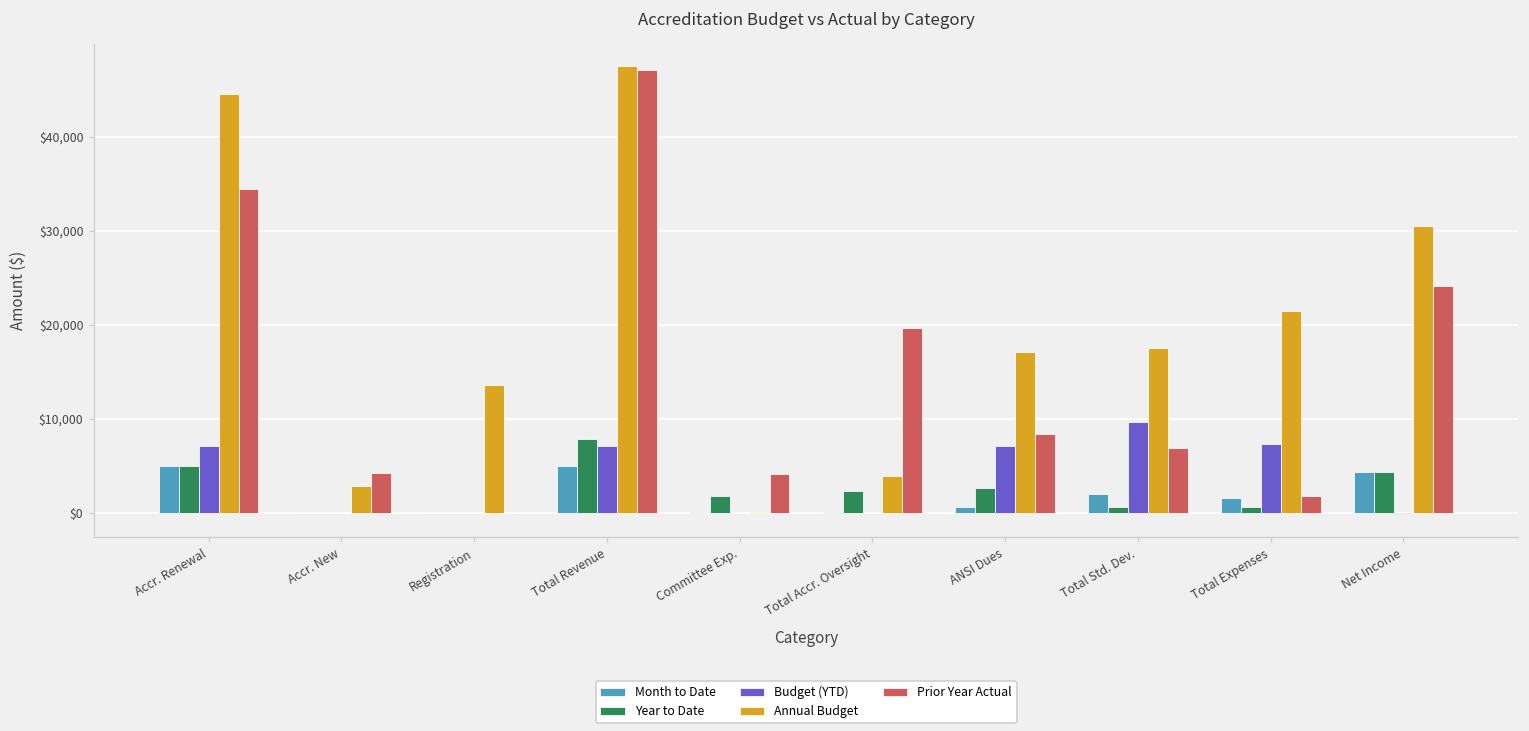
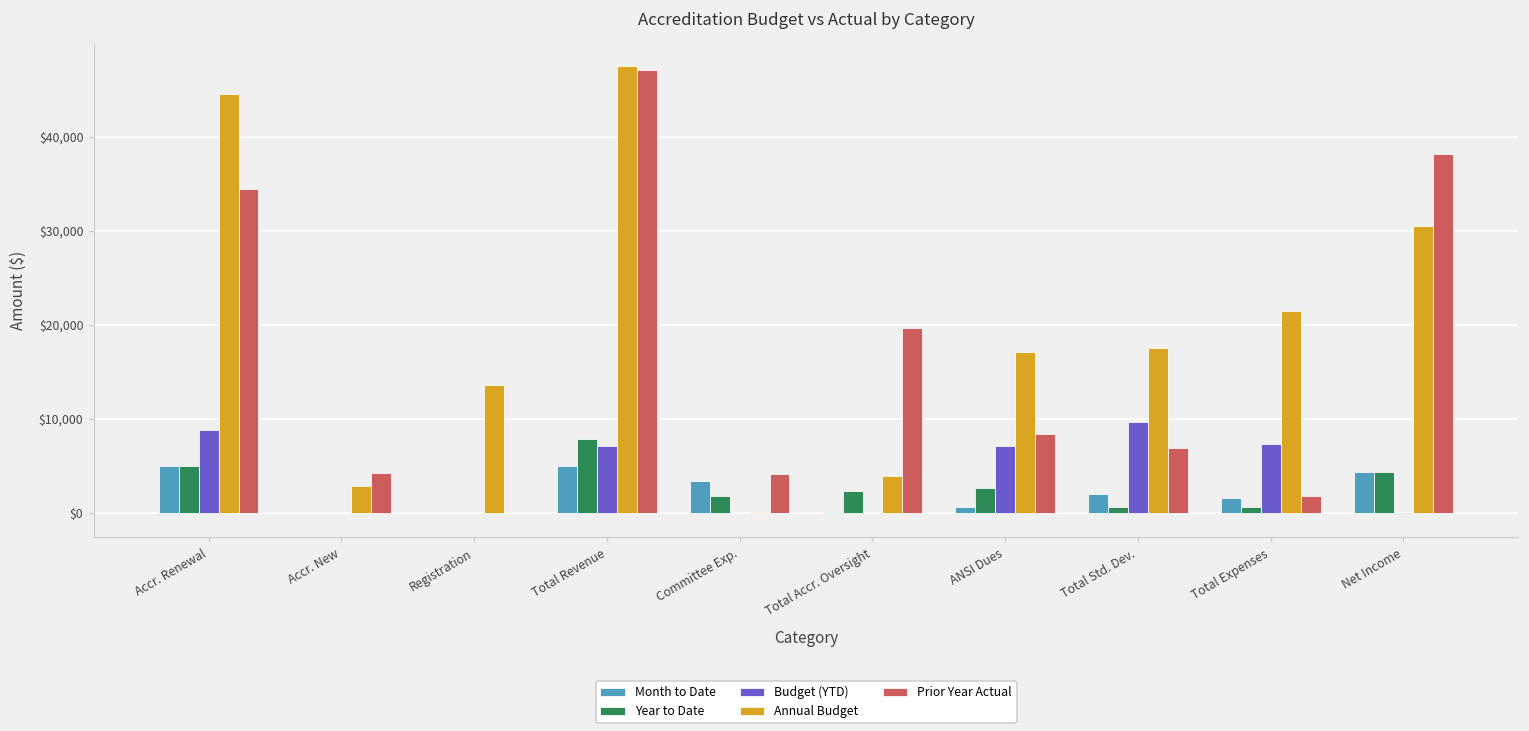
Budget (YTD), Accr. Renewal: $7,000 -> $9,000
Month to Date, Committee Exp.: $0 -> $3,000
Prior Year Actual, Net Income: $24,000 -> $38,000
